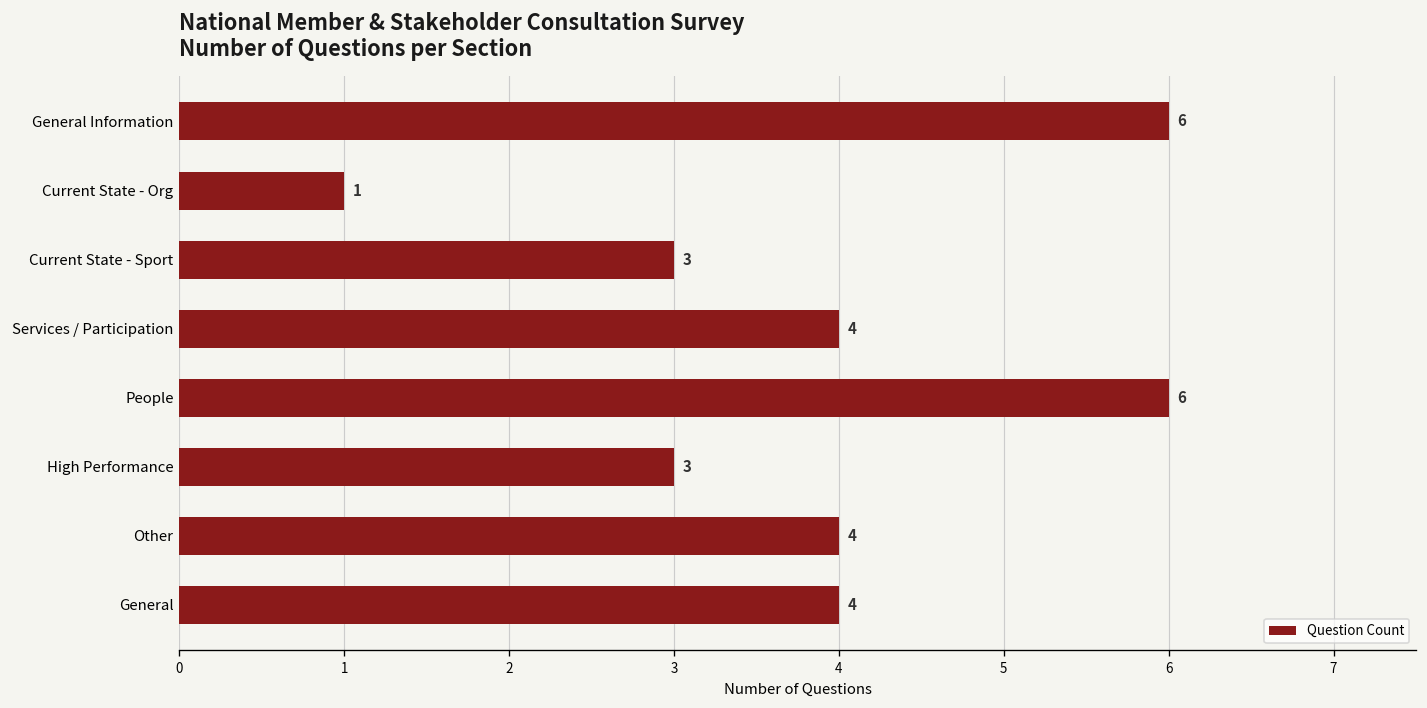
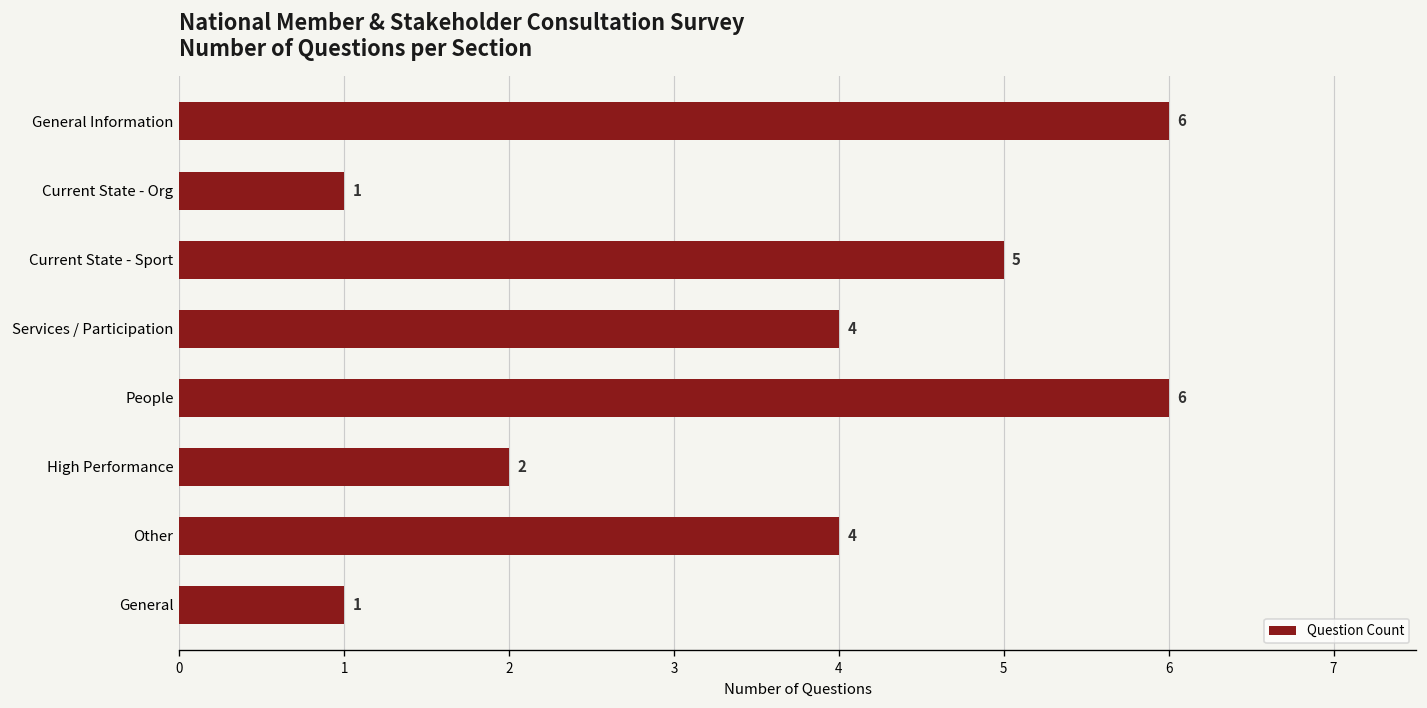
Current State - Sport: 3 -> 5
High Performance: 3 -> 2
General: 4 -> 1
